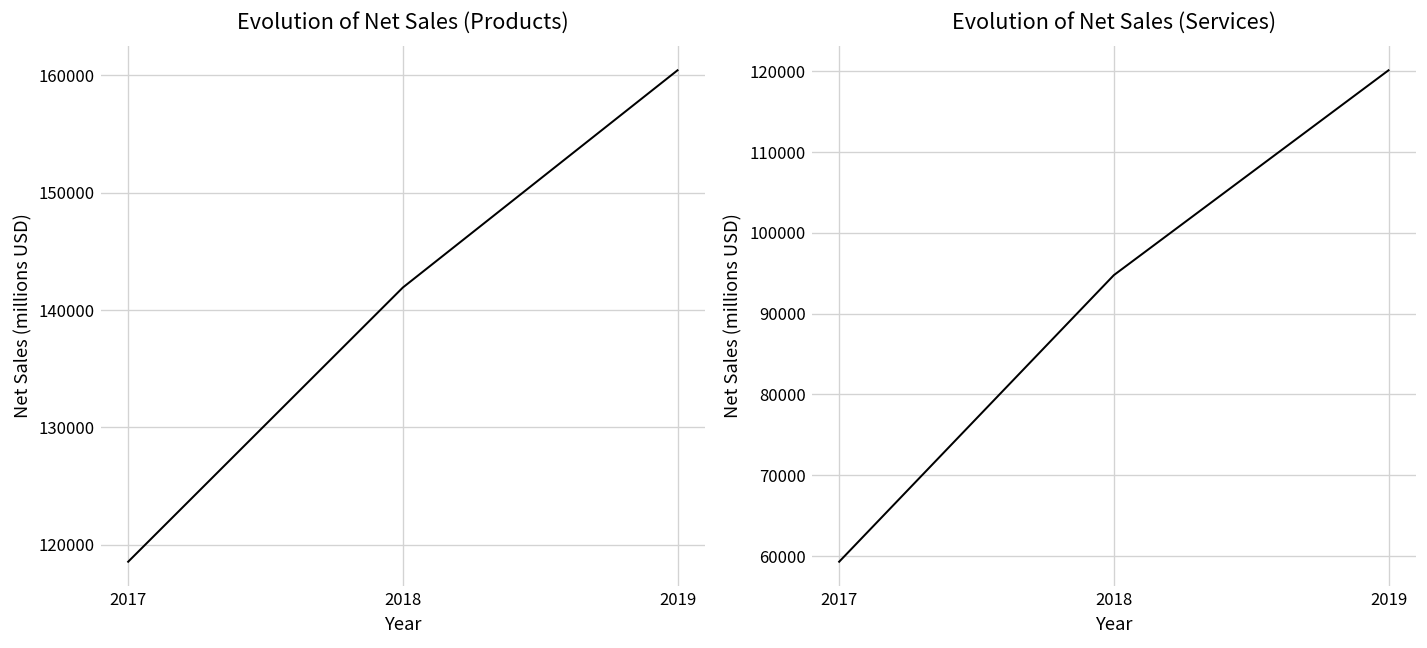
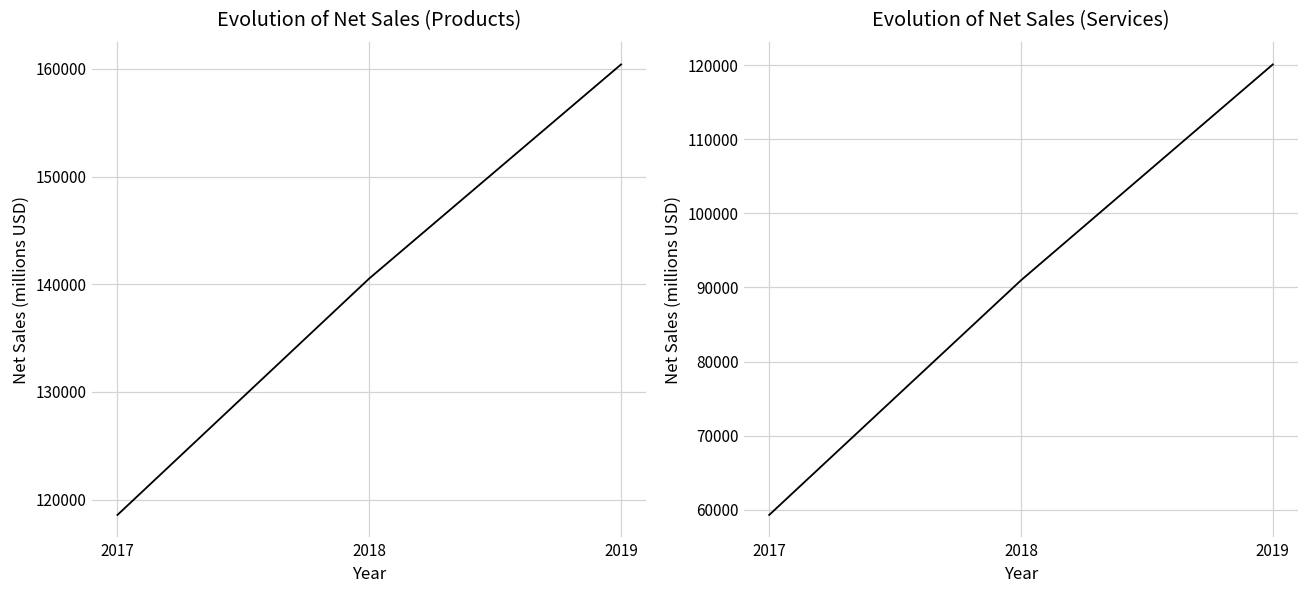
Evolution of Net Sales (Products), 2018: 142000 -> 141000
Evolution of Net Sales (Services), 2018: 95000 -> 91000
